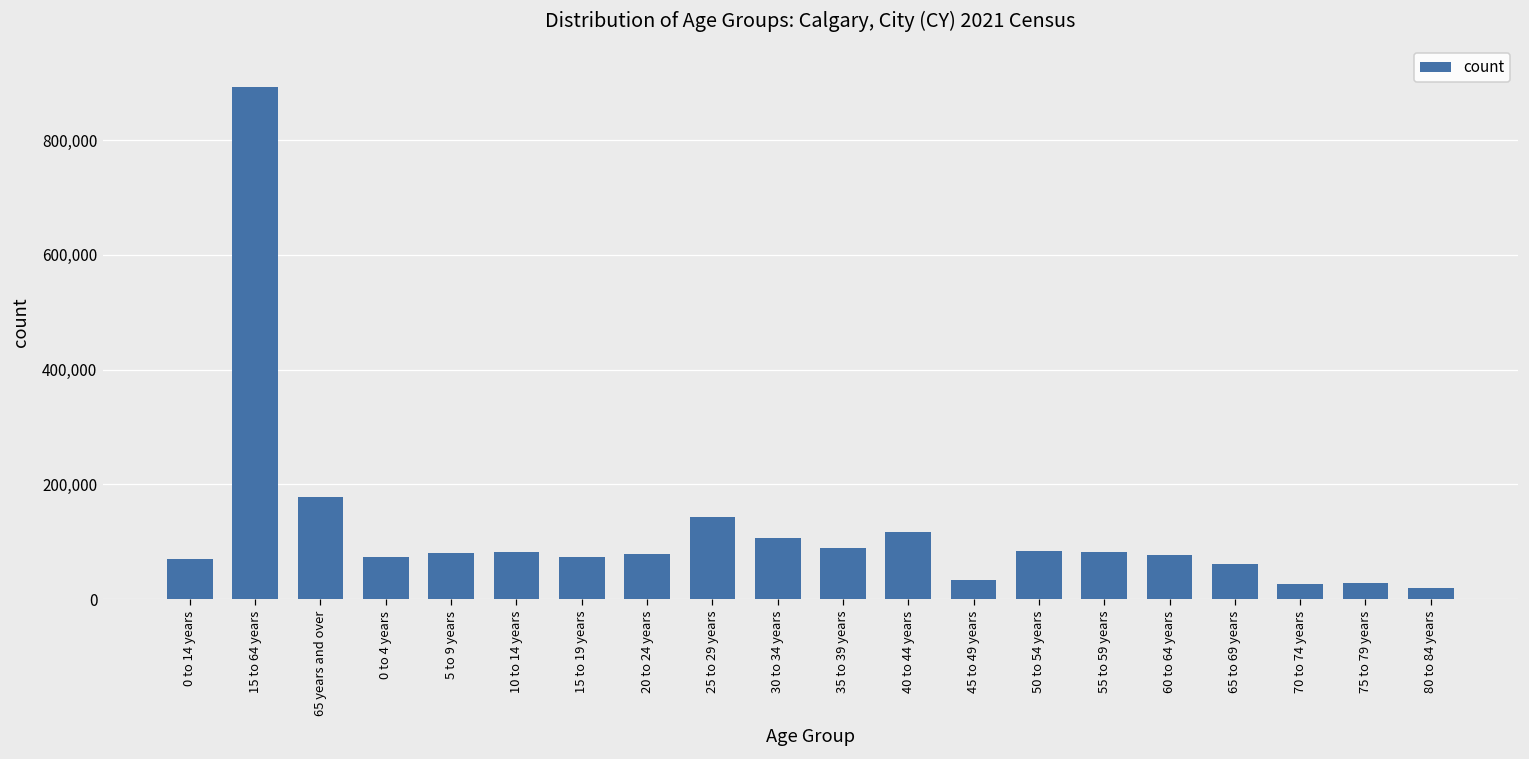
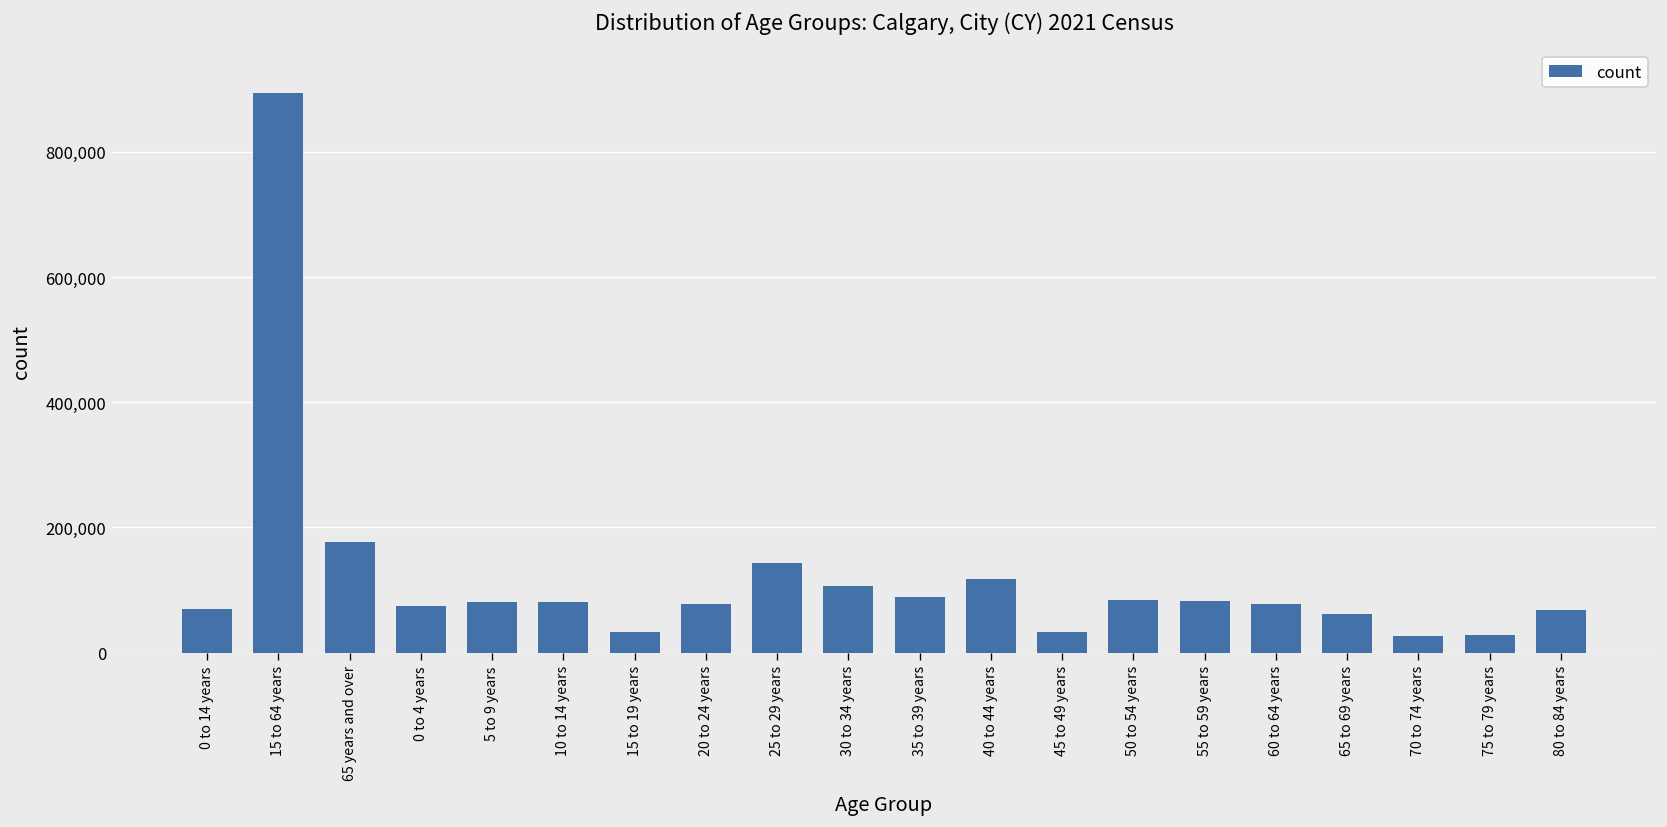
15 to 19 years: 70,000 -> 30,000
80 to 84 years: 20,000 -> 70,000
